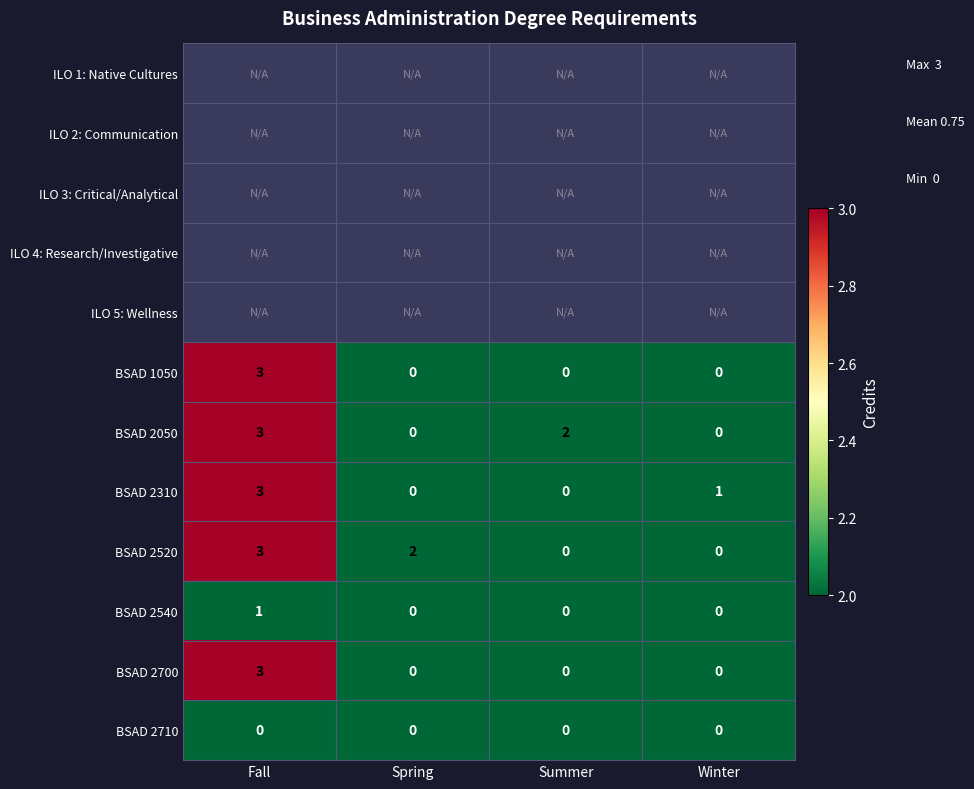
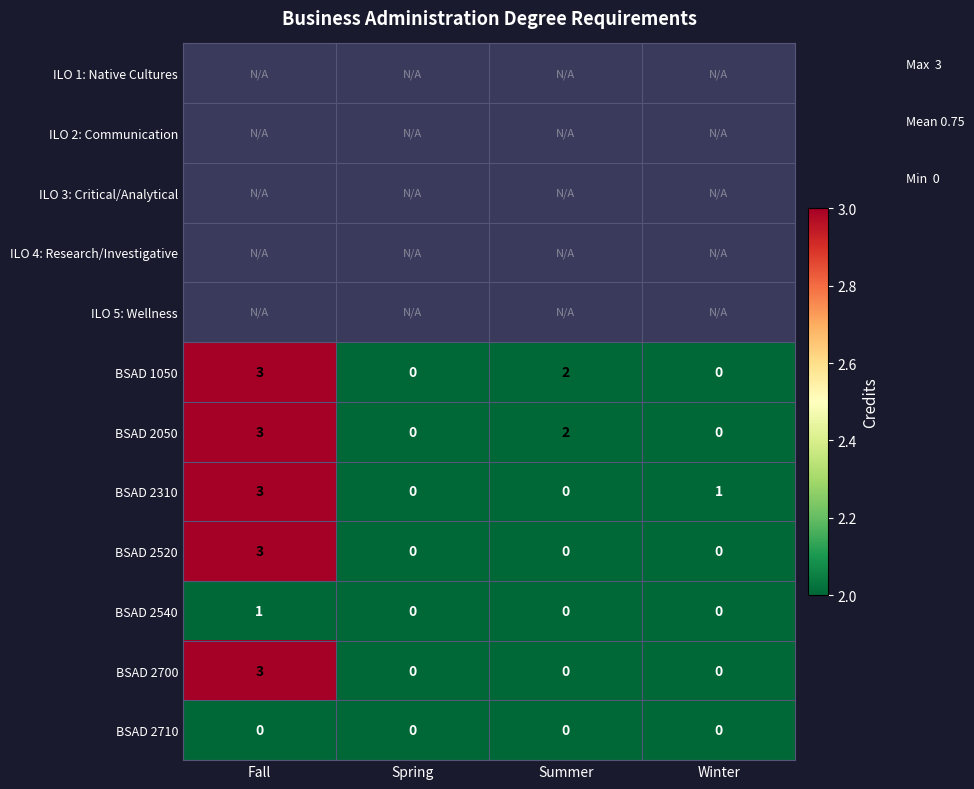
BSAD 1050, Summer: 0 -> 2
BSAD 2520, Spring: 2 -> 0
